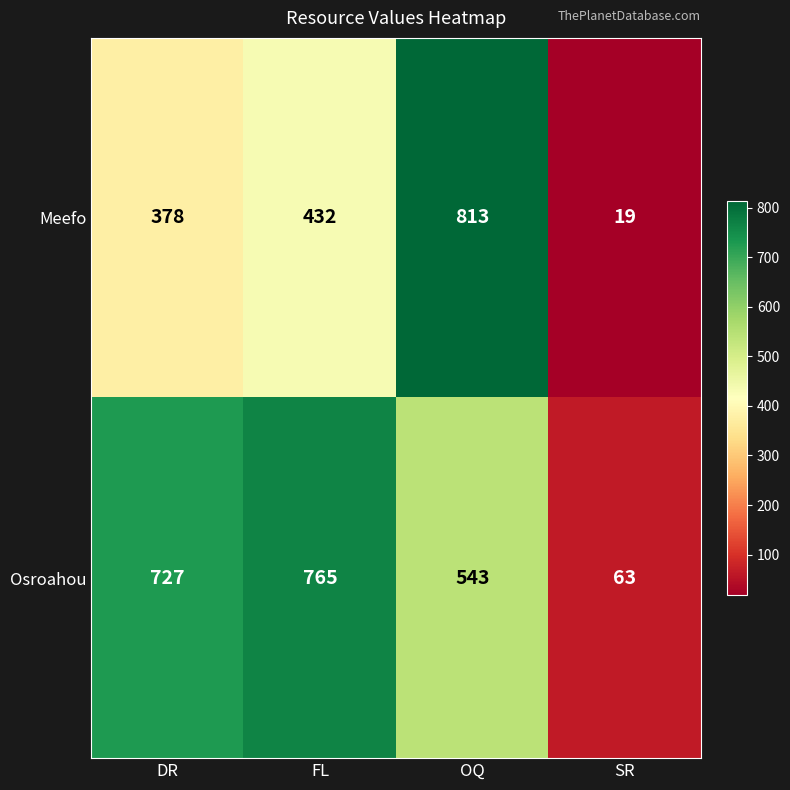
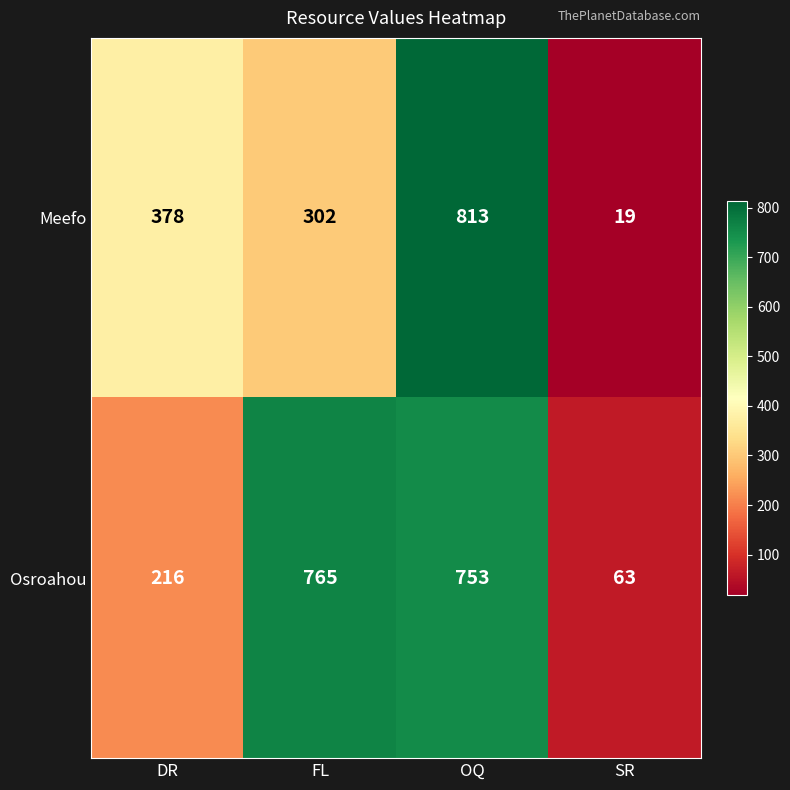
Meefo, FL: 432 -> 302
Osroahou, DR: 727 -> 216
Osroahou, OQ: 543 -> 753
